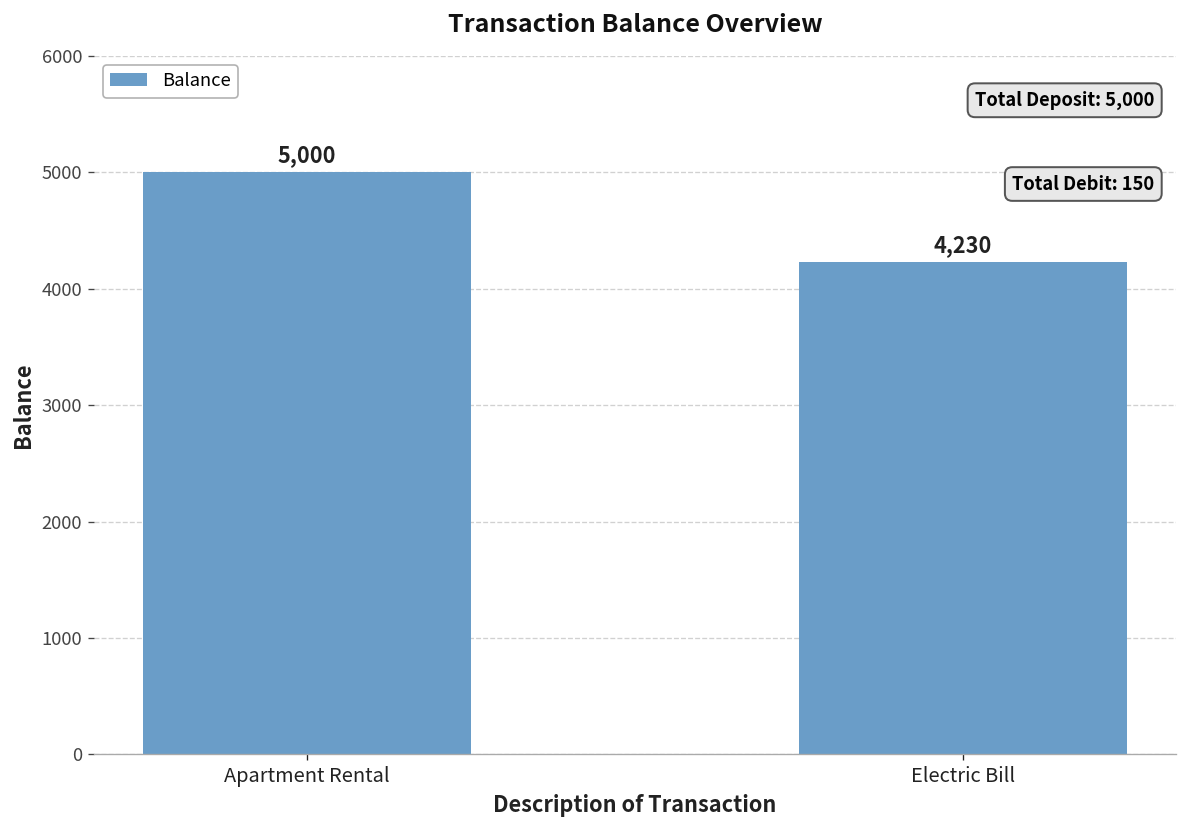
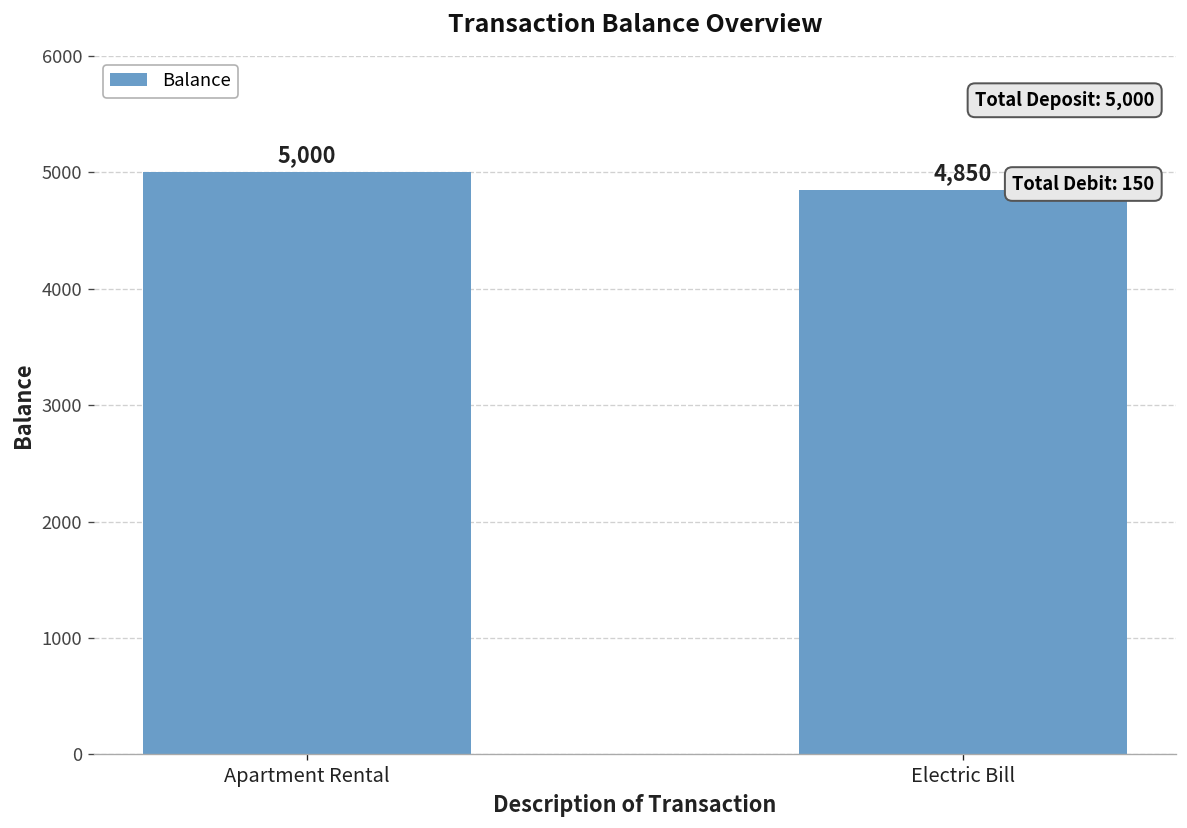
Electric Bill: 4,230 -> 4,850
